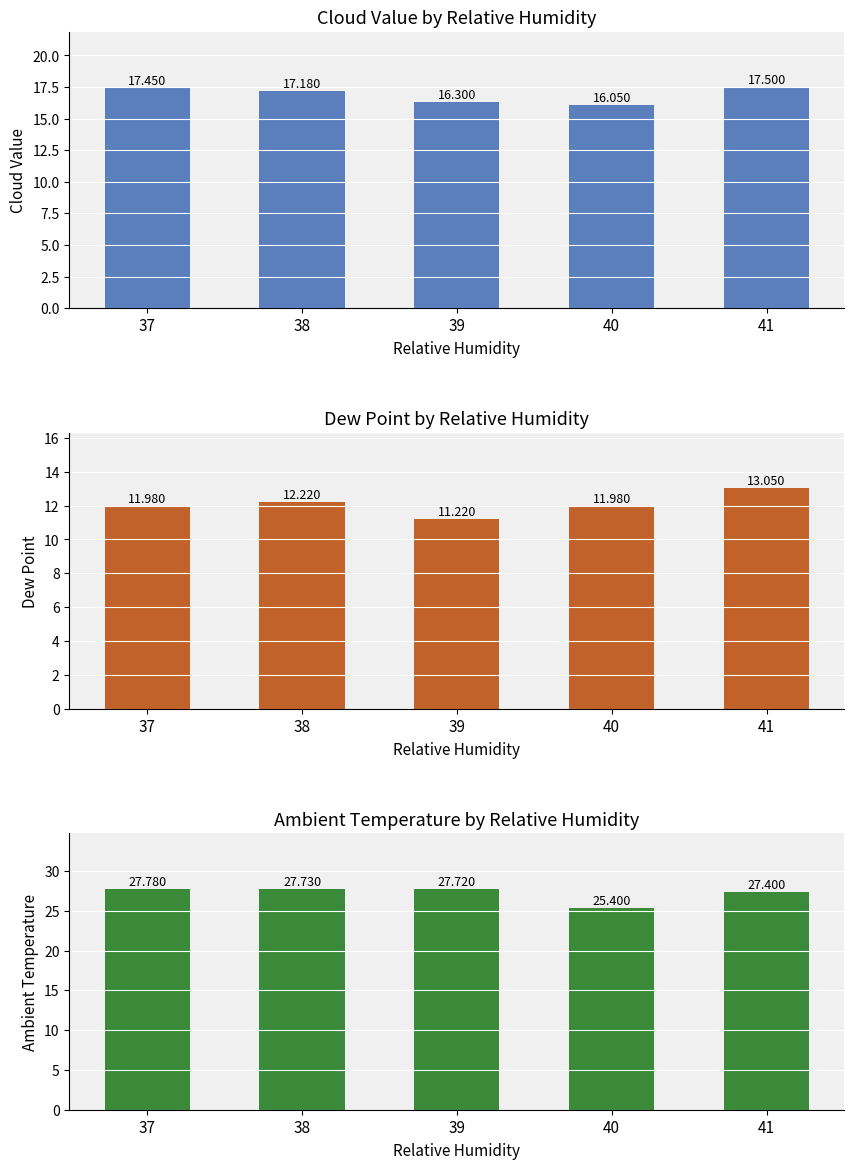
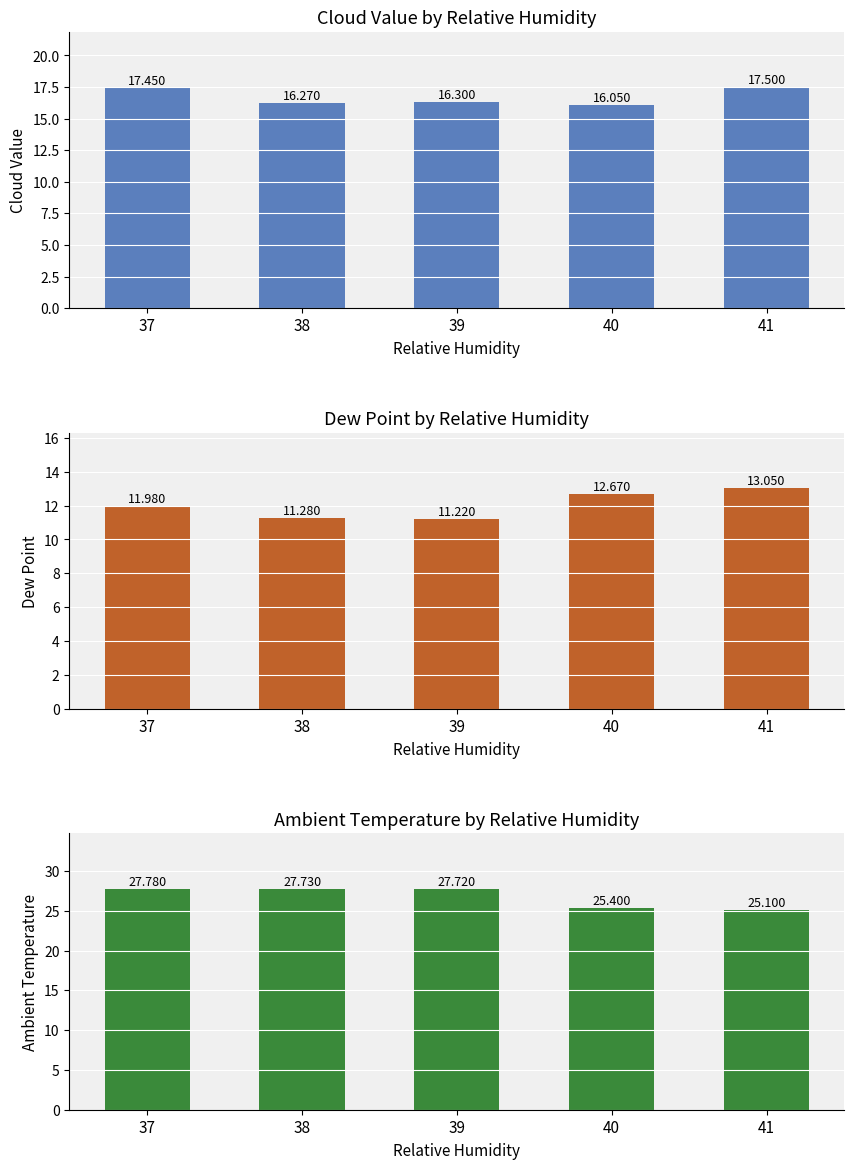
Cloud Value by Relative Humidity, 38: 17.180 -> 16.270
Dew Point by Relative Humidity, 38: 12.220 -> 11.280
Dew Point by Relative Humidity, 40: 11.980 -> 12.670
Ambient Temperature by Relative Humidity, 41: 27.400 -> 25.100
